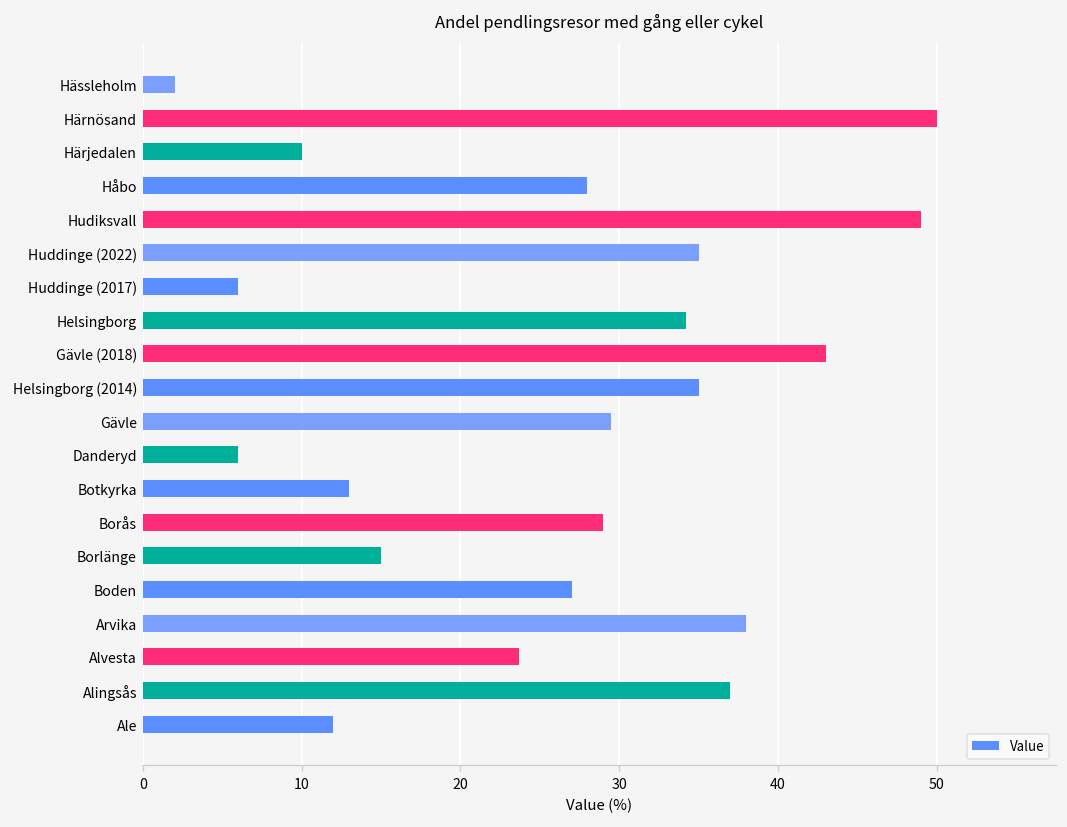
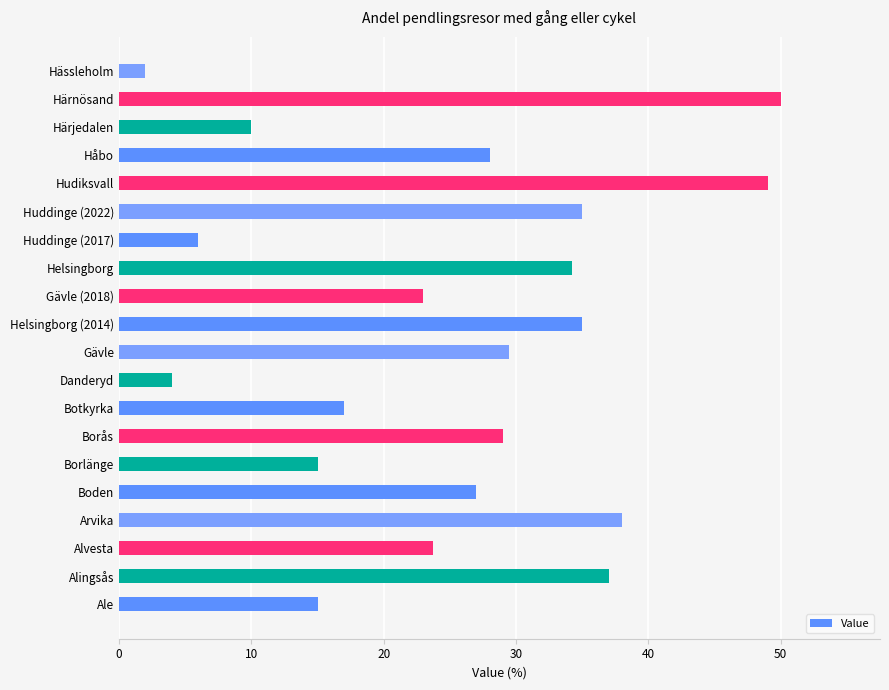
Gävle (2018): 43 -> 23
Danderyd: 6 -> 4
Botkyrka: 13 -> 17
Ale: 12 -> 15
